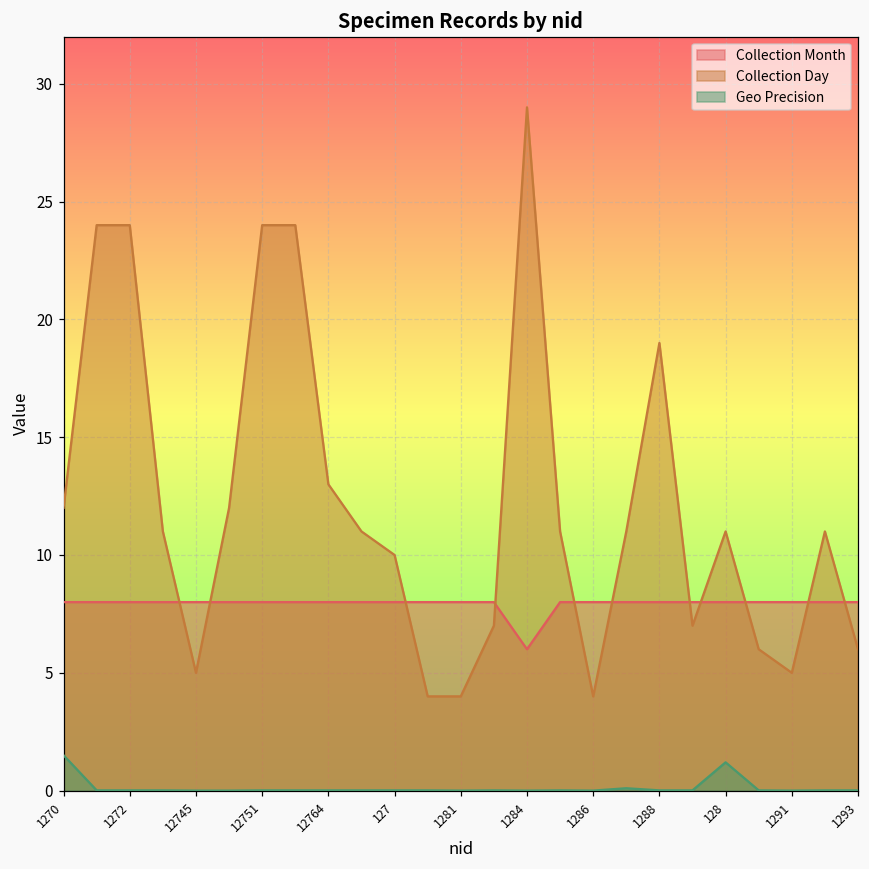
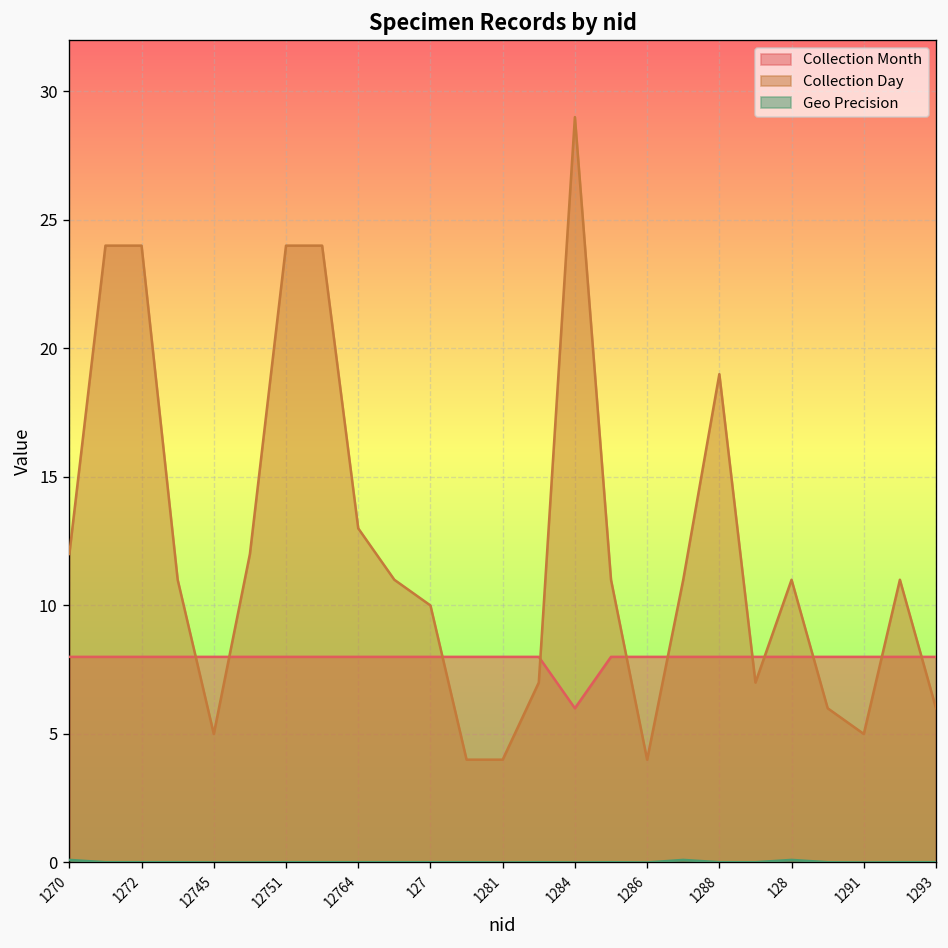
Geo Precision, 1270: 1.5 -> 0.1
Geo Precision, 128: 1.2 -> 0.1
